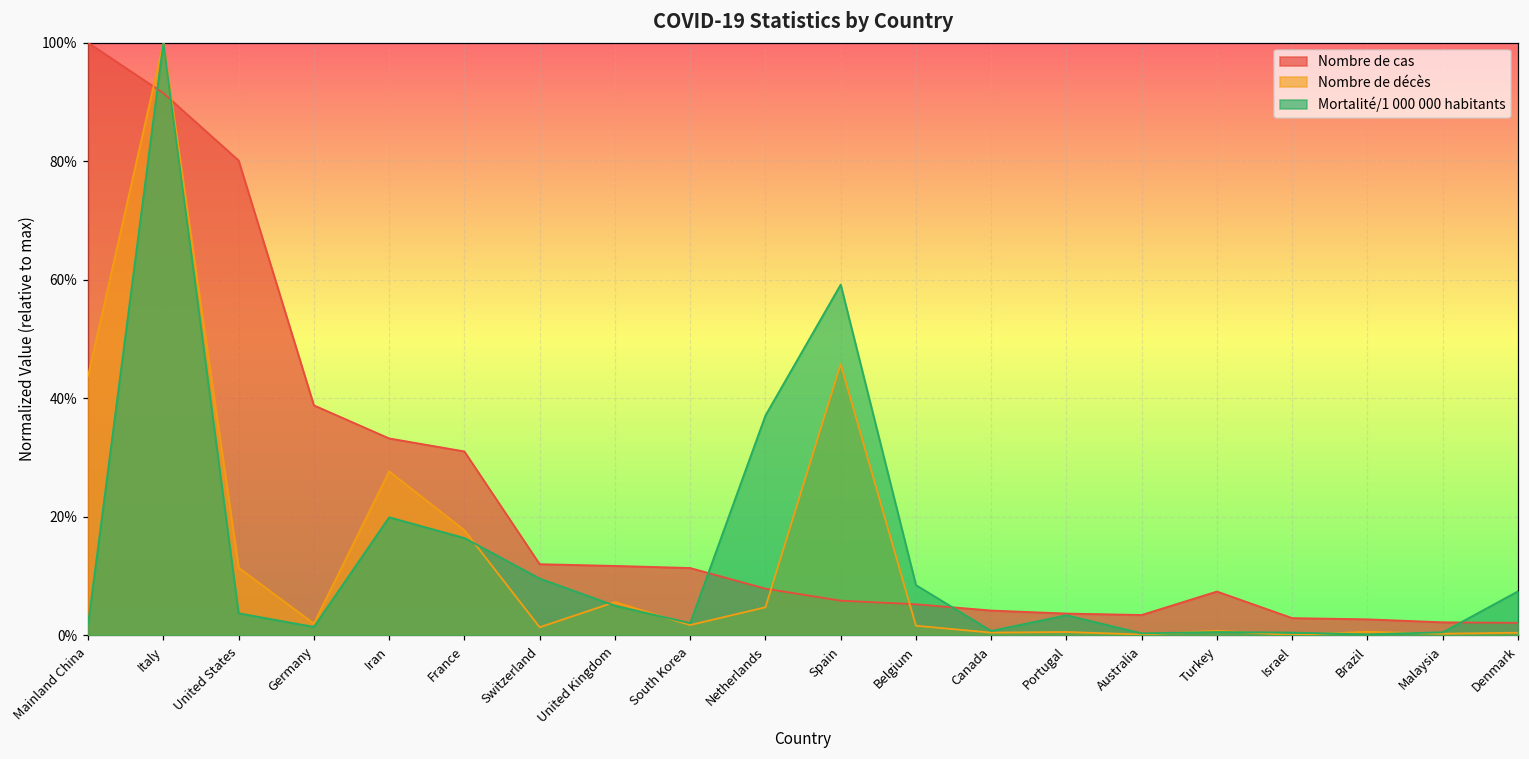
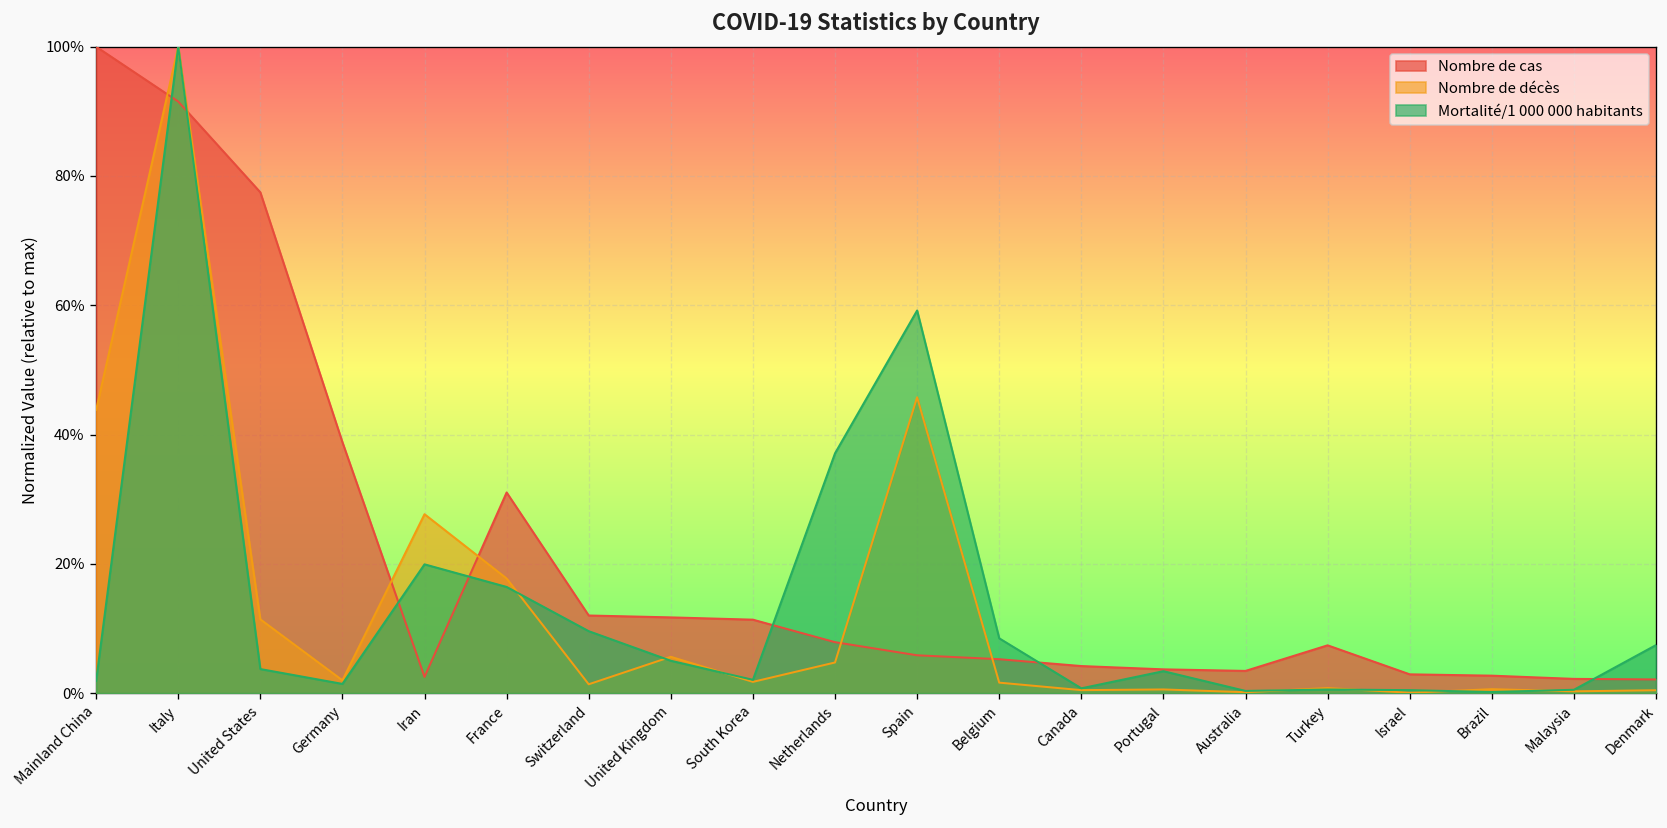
Nombre de cas, United States: 80% -> 77%
Nombre de cas, Iran: 33% -> 3%
